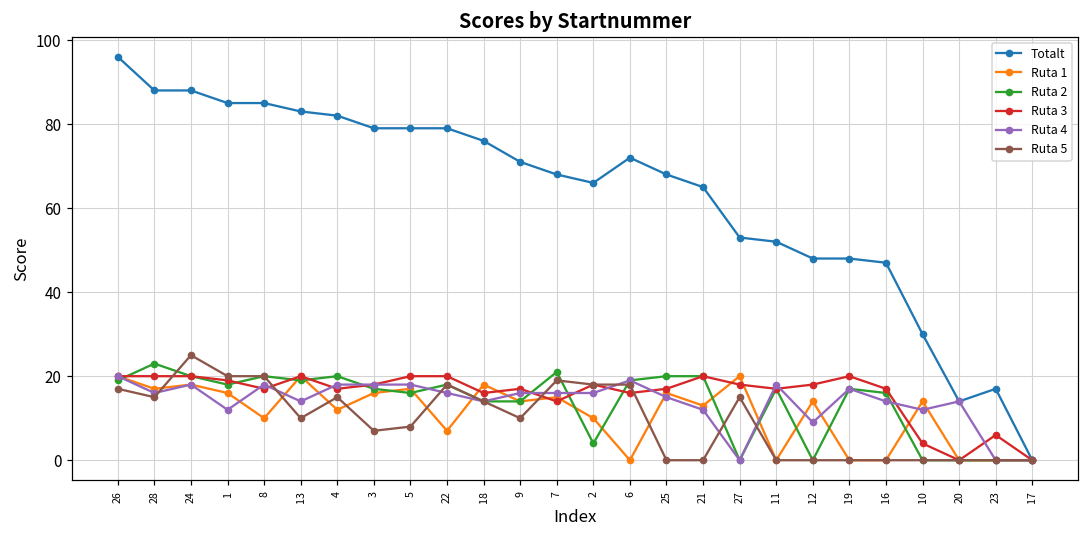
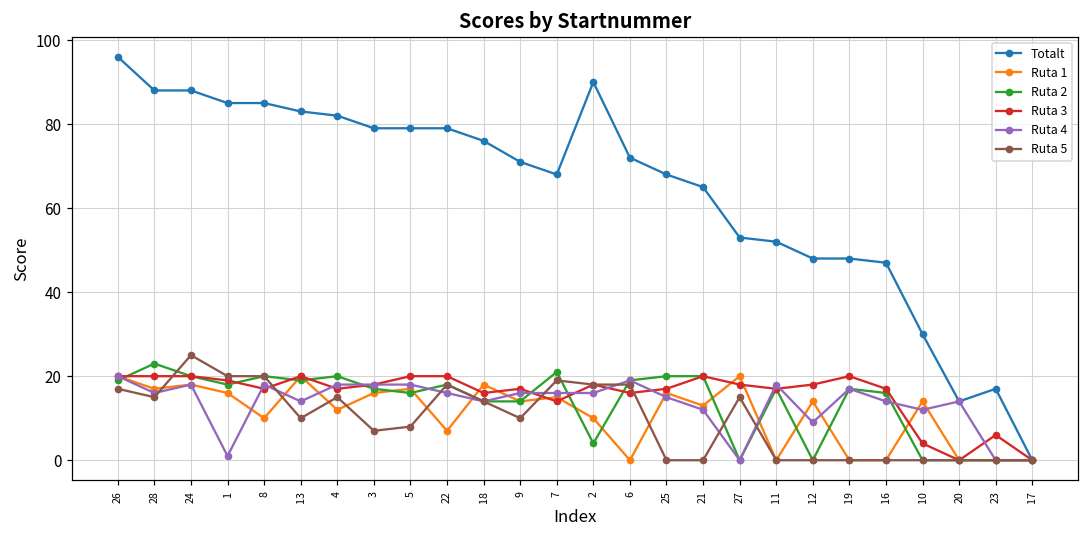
Ruta 4, 1: 12 -> 1
Totalt, 2: 66 -> 90
